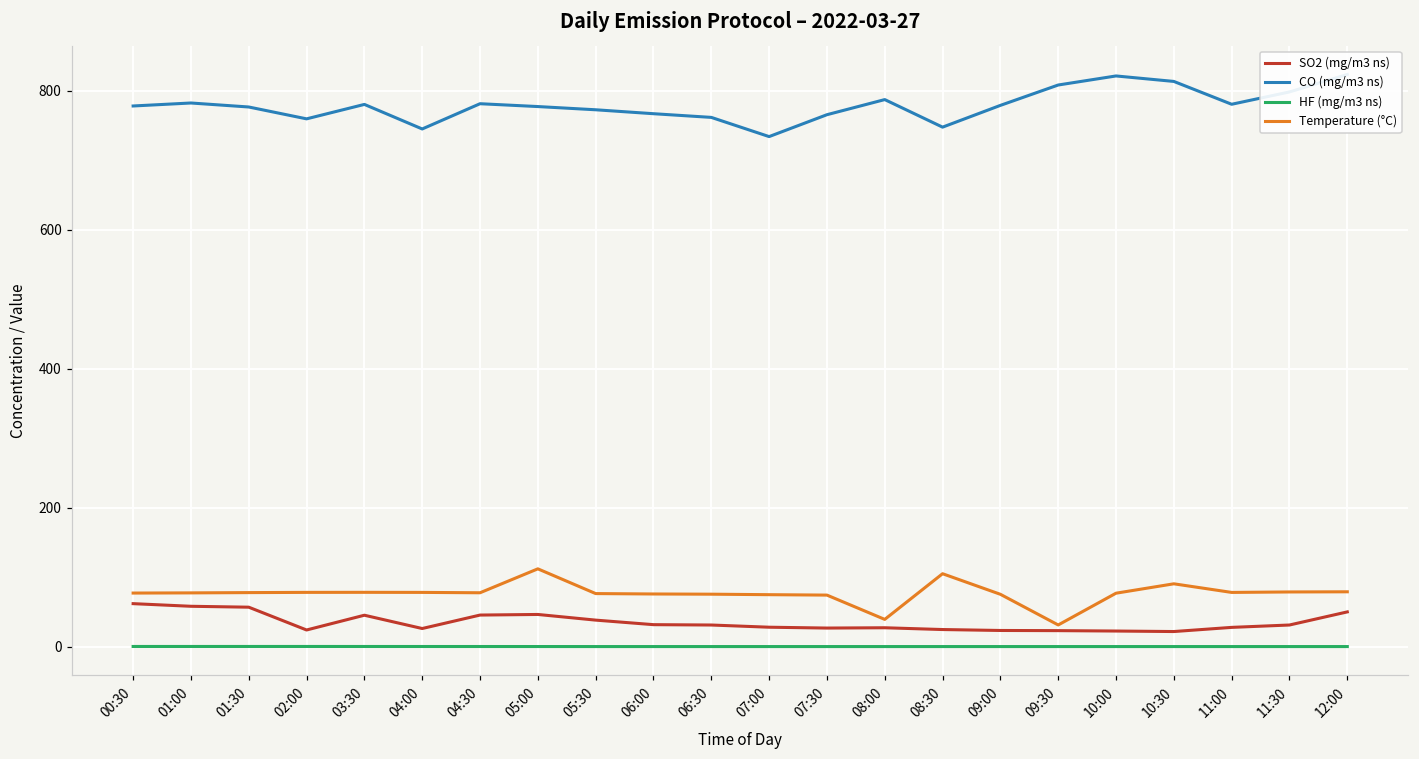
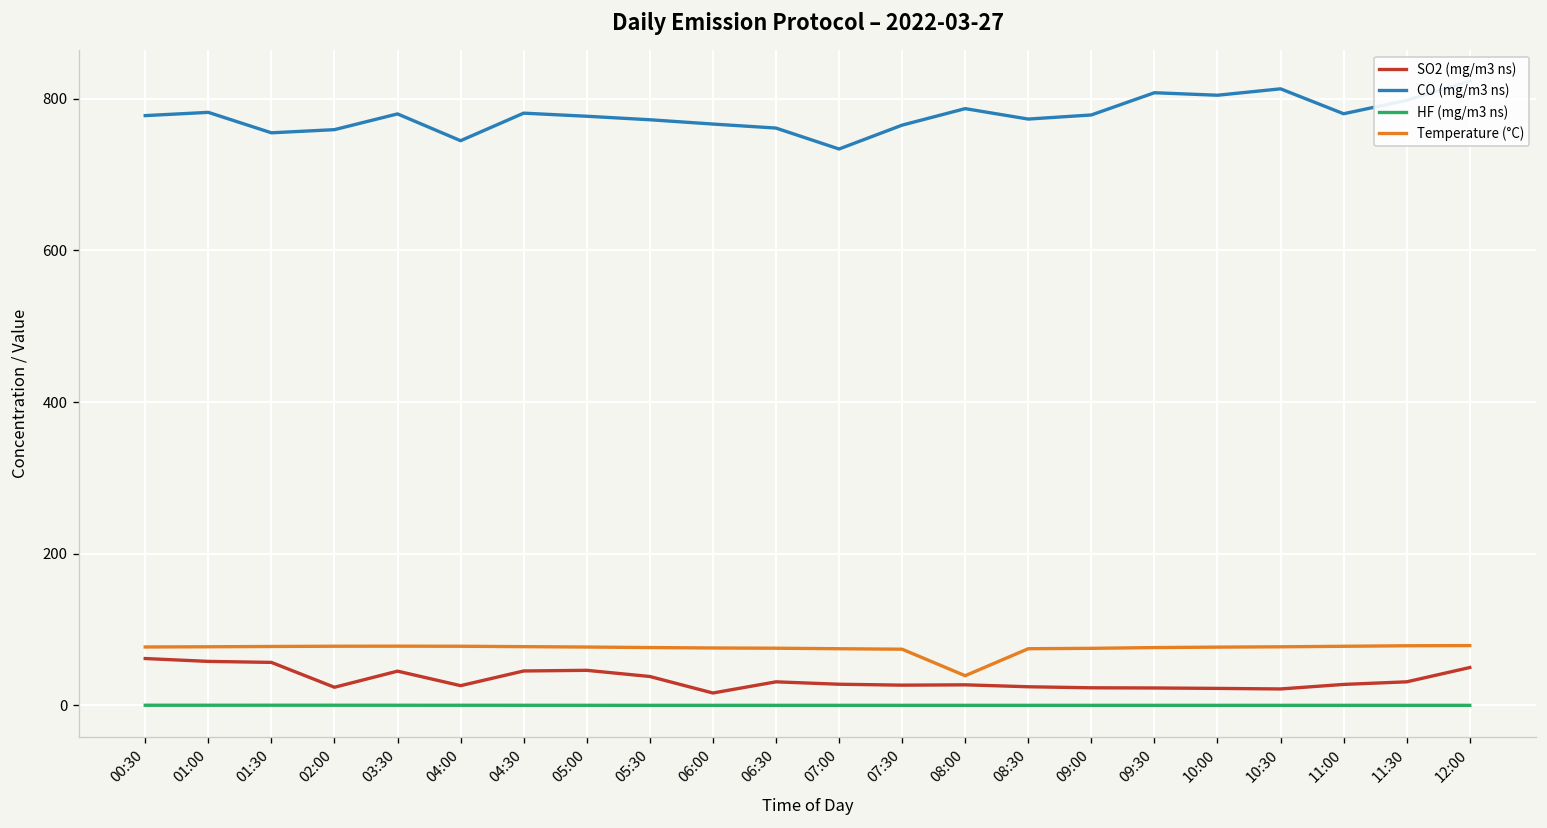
CO (mg/m3 ns), 01:30: 780 -> 760
Temperature (°C), 05:00: 110 -> 80
SO2 (mg/m3 ns), 06:00: 30 -> 20
CO (mg/m3 ns), 08:30: 750 -> 770
Temperature (°C), 08:30: 100 -> 70
Temperature (°C), 09:30: 30 -> 80
CO (mg/m3 ns), 10:00: 820 -> 800
Temperature (°C), 10:30: 90 -> 80
